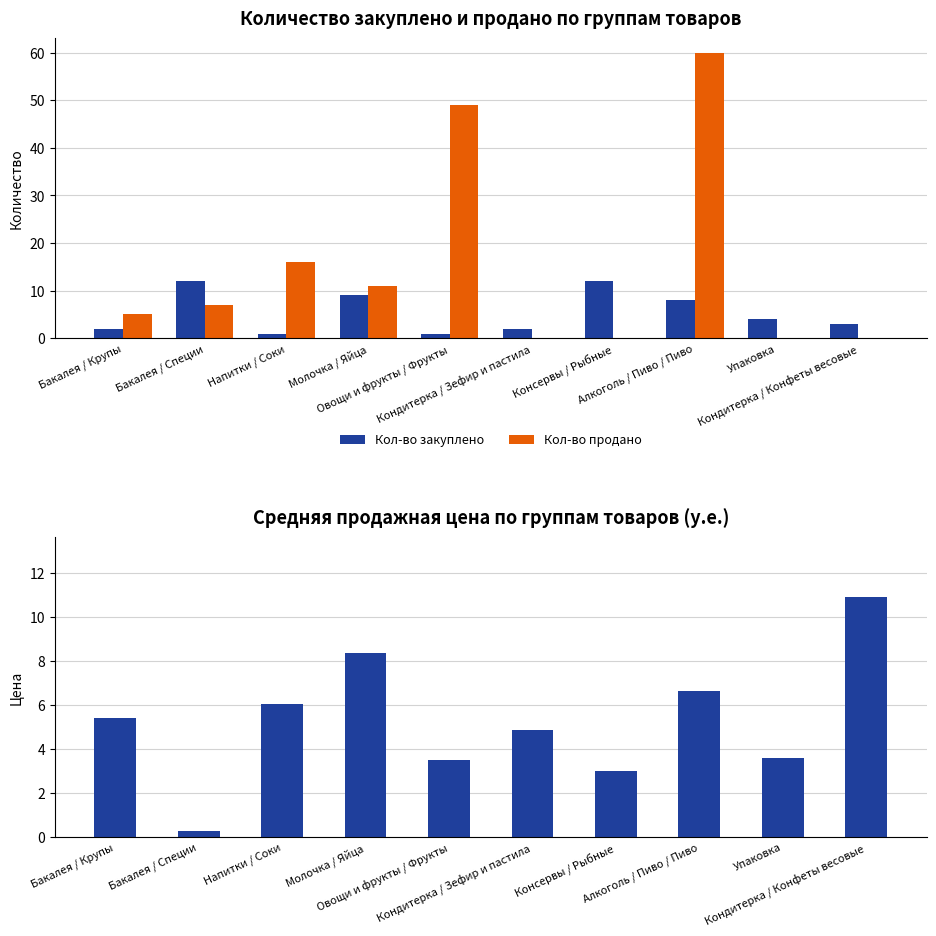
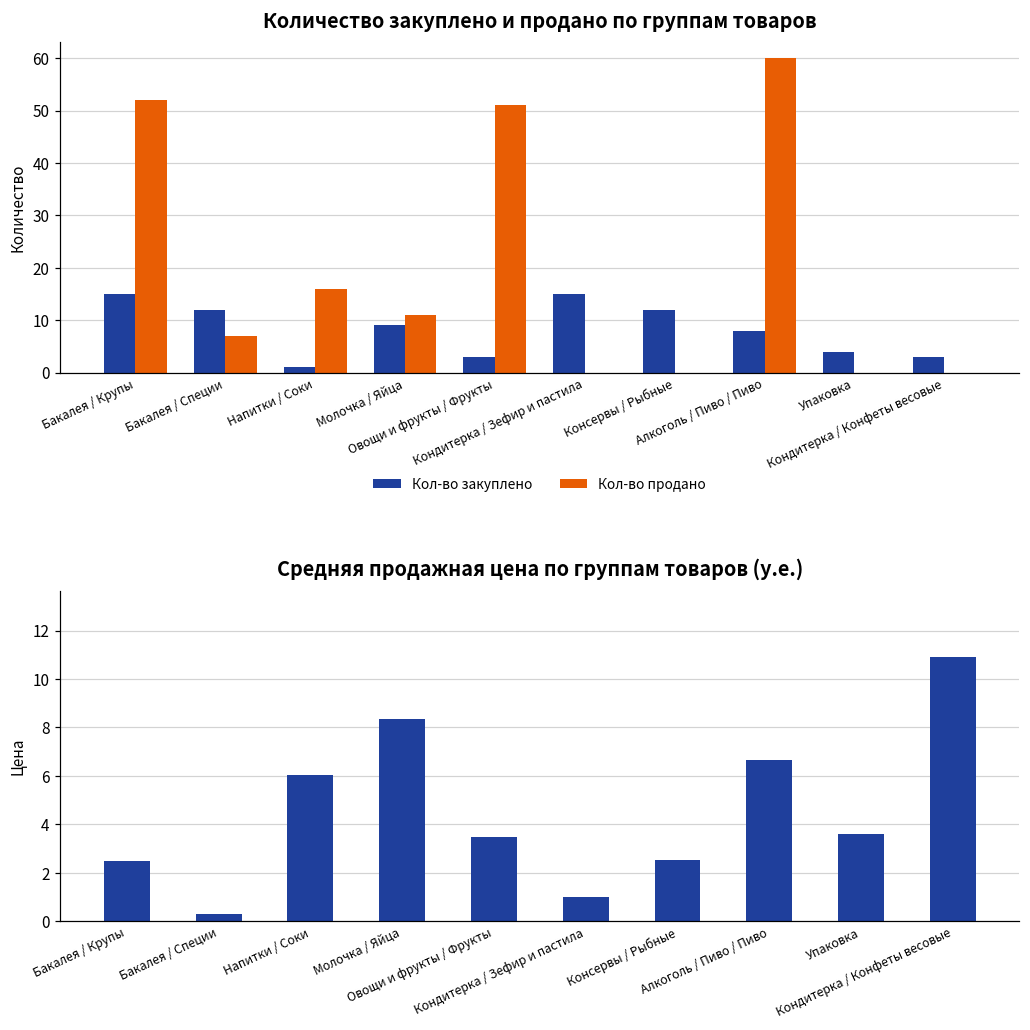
Количество закуплено и продано по группам товаров, Кол-во закуплено, Бакалея / Крупы: 2 -> 15
Количество закуплено и продано по группам товаров, Кол-во продано, Бакалея / Крупы: 5 -> 52
Количество закуплено и продано по группам товаров, Кол-во закуплено, Овощи и фрукты / Фрукты: 1 -> 3
Количество закуплено и продано по группам товаров, Кол-во продано, Овощи и фрукты / Фрукты: 49 -> 51
Количество закуплено и продано по группам товаров, Кол-во закуплено, Кондитерка / Зефир и пастила: 2 -> 15
Средняя продажная цена по группам товаров (у.е.), Бакалея / Крупы: 5.4 -> 2.5
Средняя продажная цена по группам товаров (у.е.), Кондитерка / Зефир и пастила: 4.9 -> 1.0
Средняя продажная цена по группам товаров (у.е.), Консервы / Рыбные: 3.0 -> 2.5
